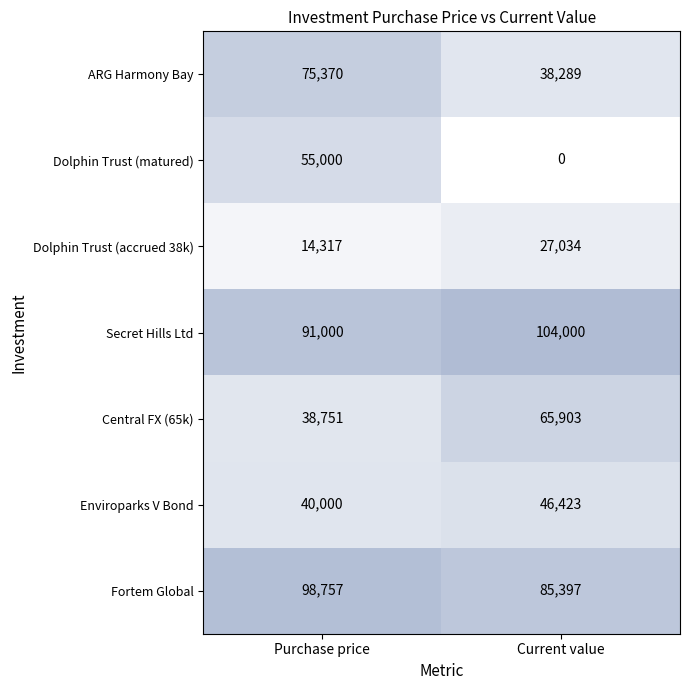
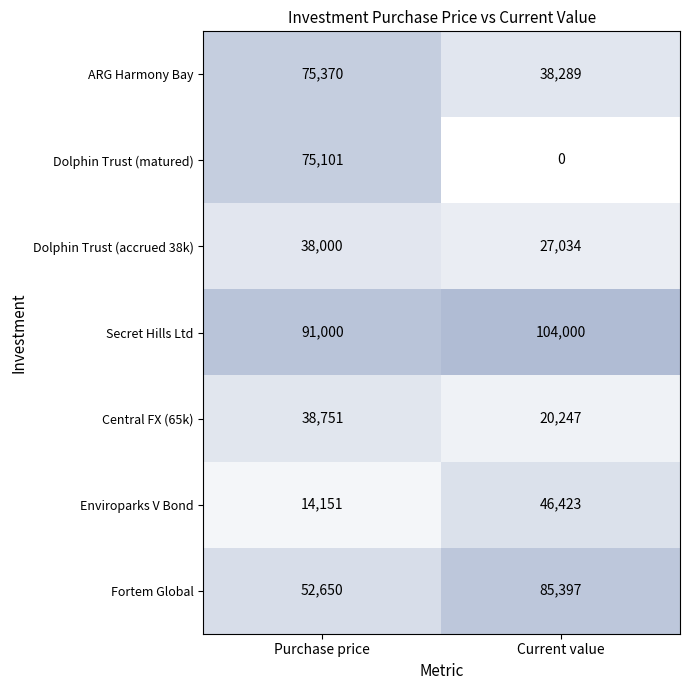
Dolphin Trust (matured), Purchase price: 55,000 -> 75,101
Dolphin Trust (accrued 38k), Purchase price: 14,317 -> 38,000
Central FX (65k), Current value: 65,903 -> 20,247
Enviroparks V Bond, Purchase price: 40,000 -> 14,151
Fortem Global, Purchase price: 98,757 -> 52,650
